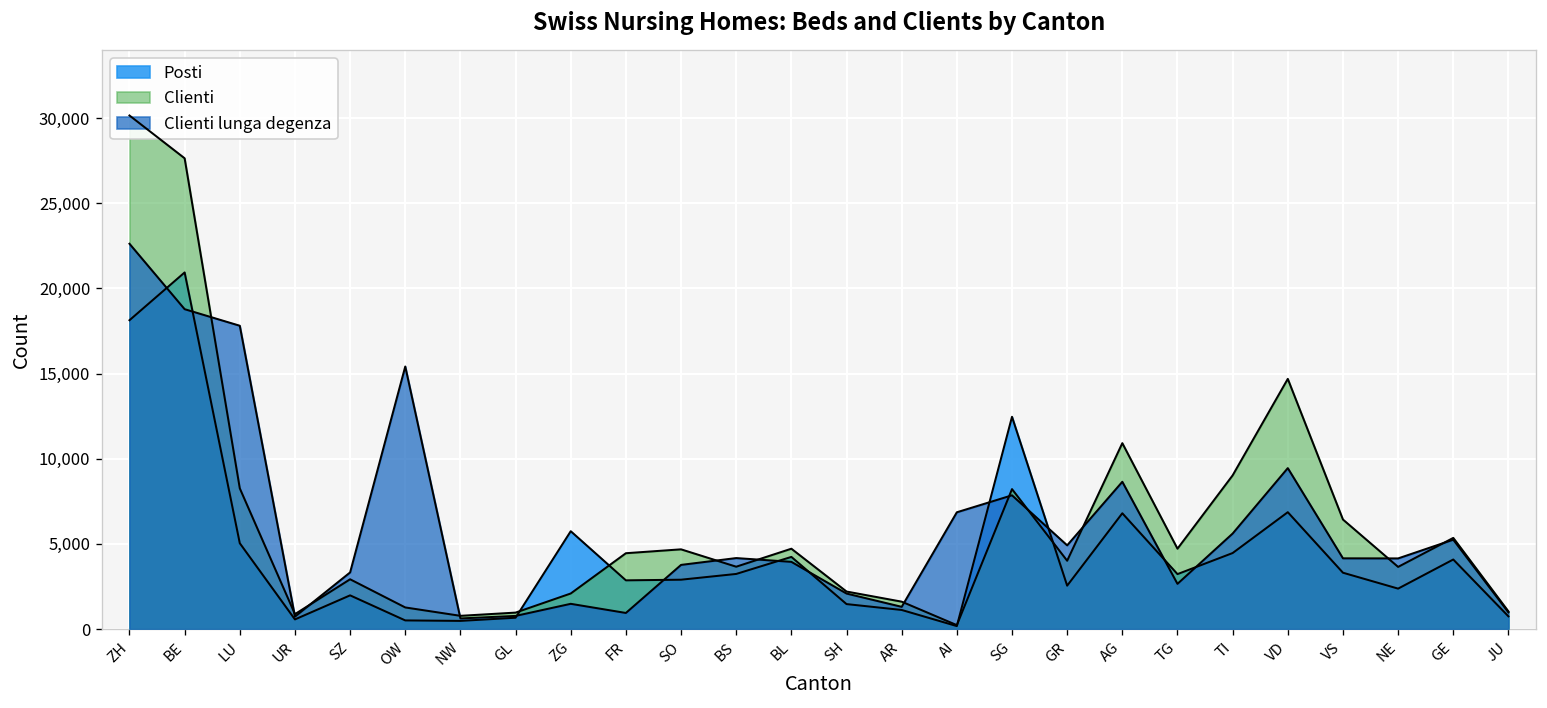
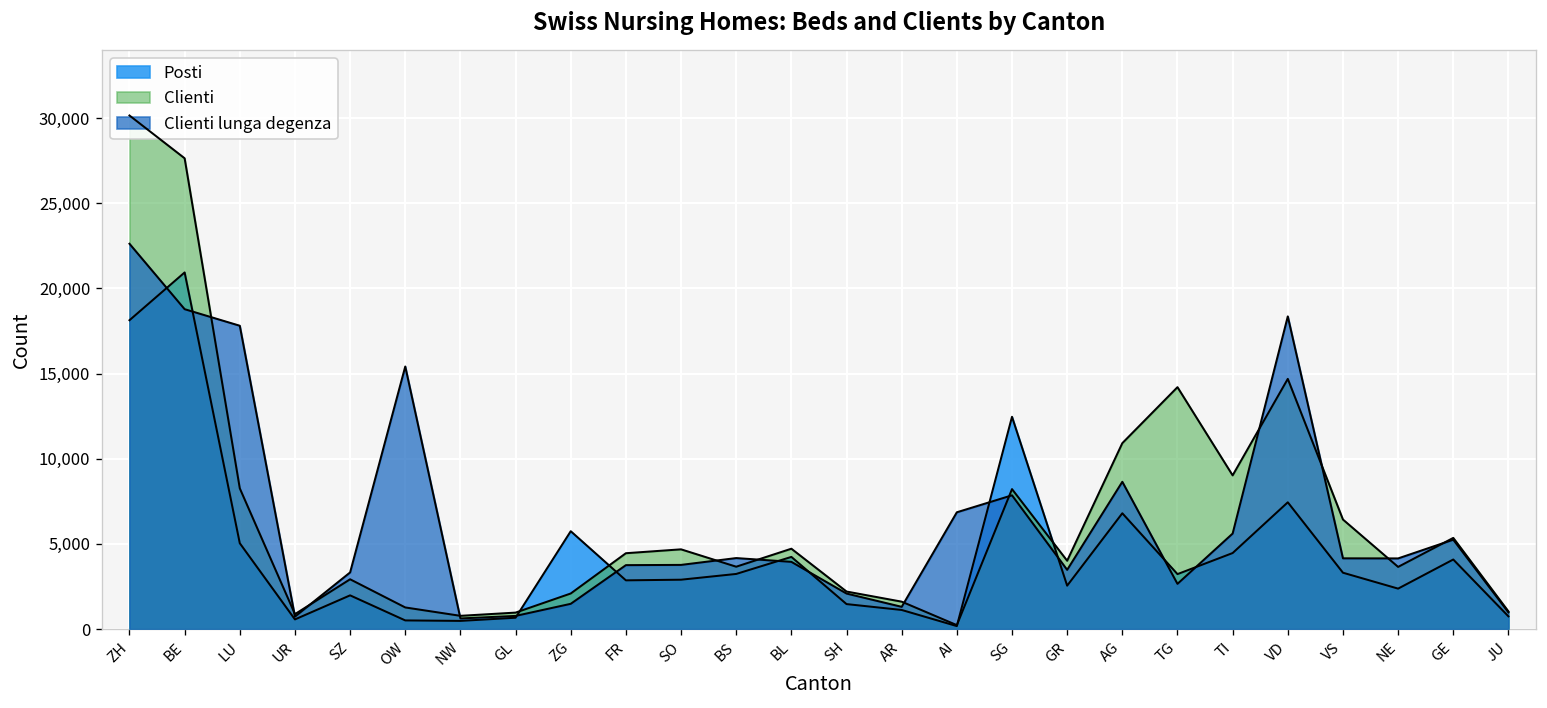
Clienti lunga degenza, FR: 900 -> 3,800
Clienti lunga degenza, GR: 4,900 -> 3,500
Clienti, TG: 4,700 -> 14,200
Posti, VD: 6,900 -> 7,400
Clienti lunga degenza, VD: 9,500 -> 18,400
